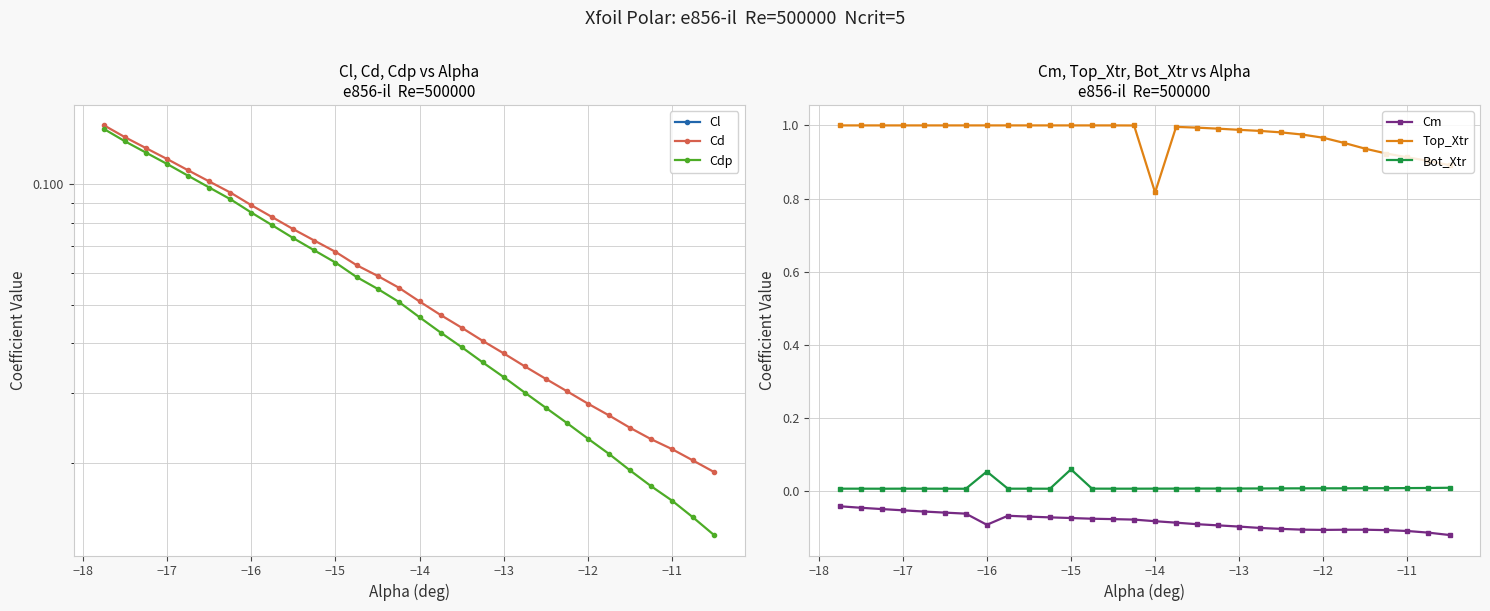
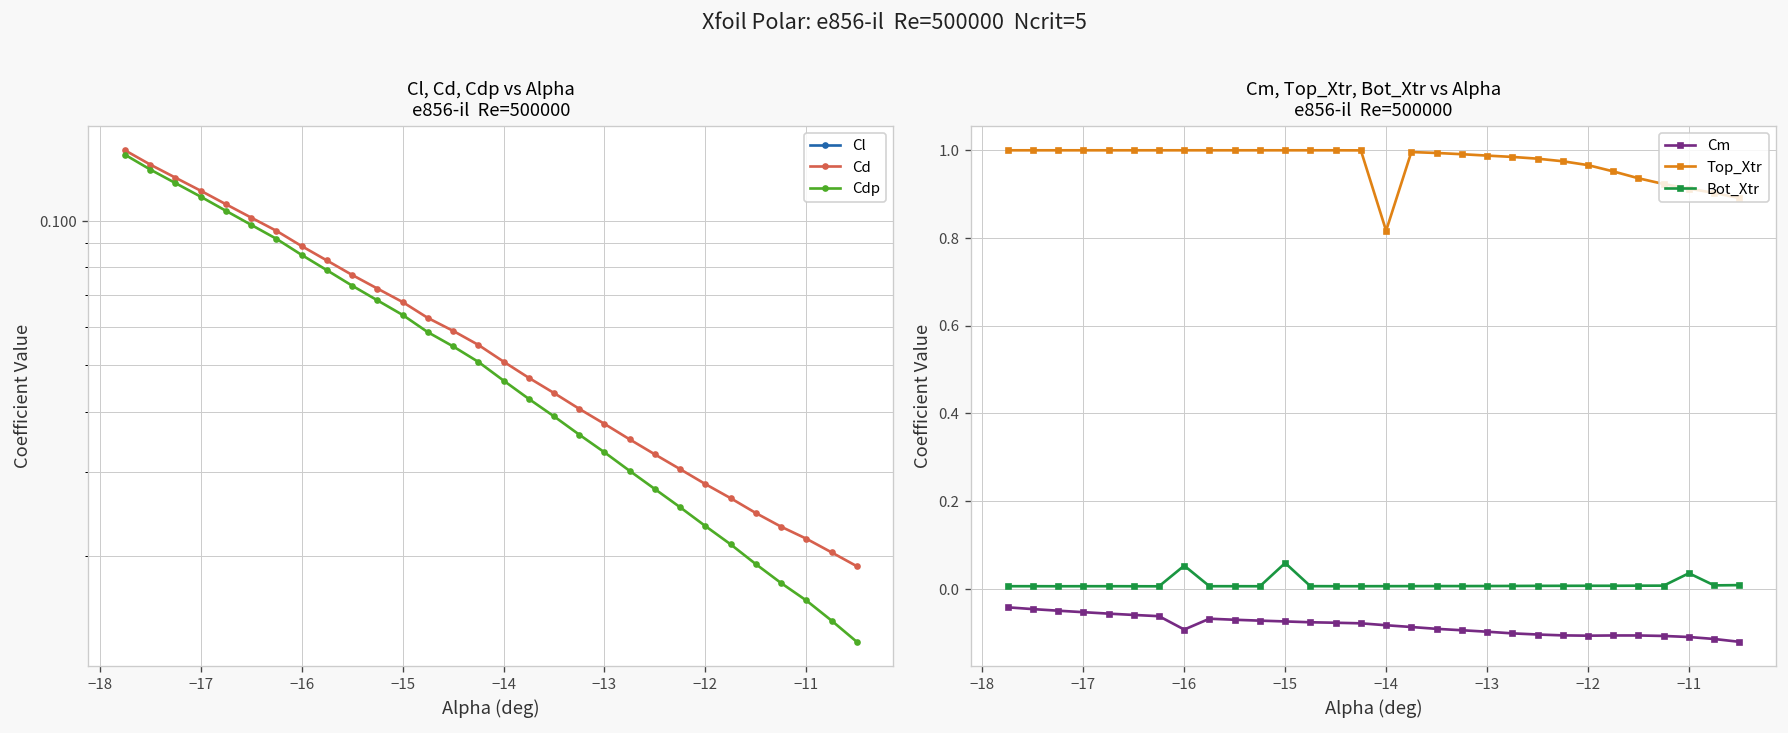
Cm, Top_Xtr, Bot_Xtr vs Alpha e856-il Re=500000, Bot_Xtr, −11: 0.01 -> 0.04
